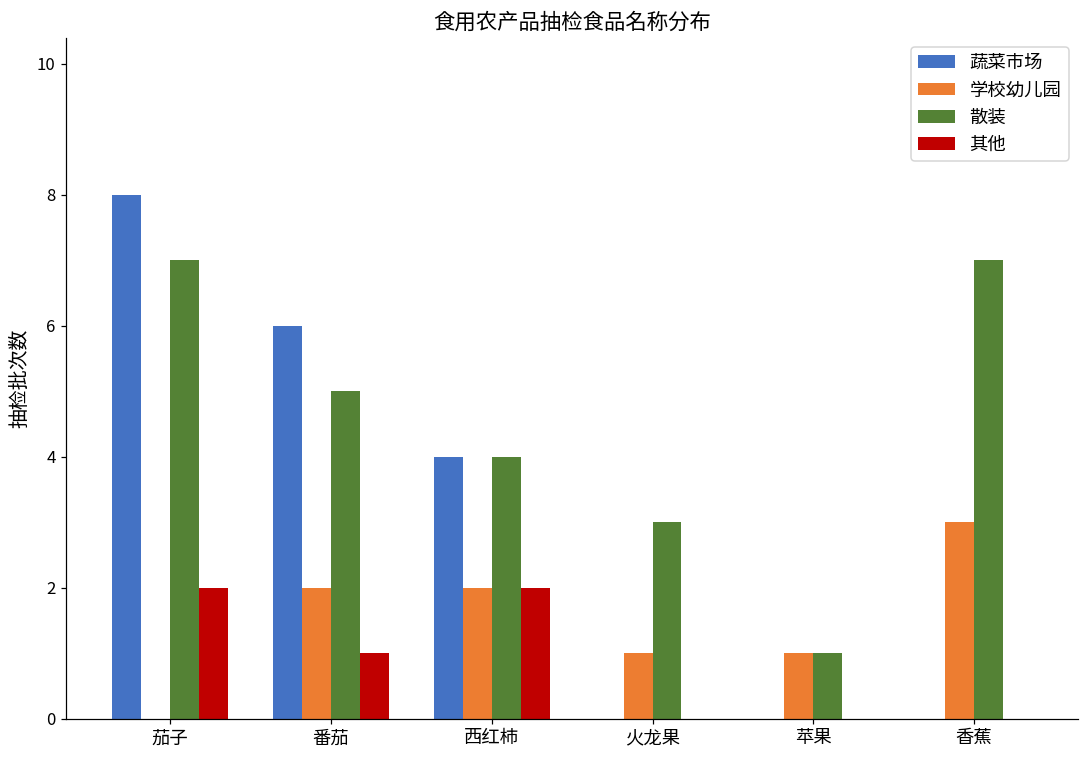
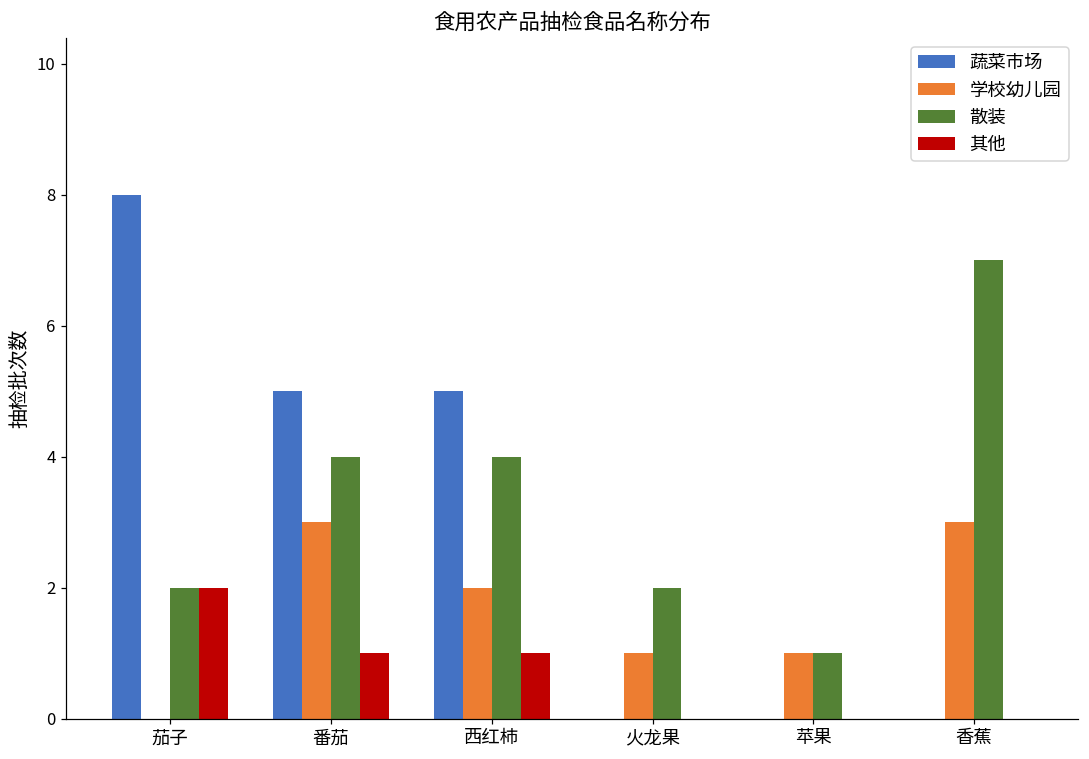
散装, 茄子: 7 -> 2
蔬菜市场, 番茄: 6 -> 5
学校幼儿园, 番茄: 2 -> 3
散装, 番茄: 5 -> 4
蔬菜市场, 西红柿: 4 -> 5
其他, 西红柿: 2 -> 1
散装, 火龙果: 3 -> 2
